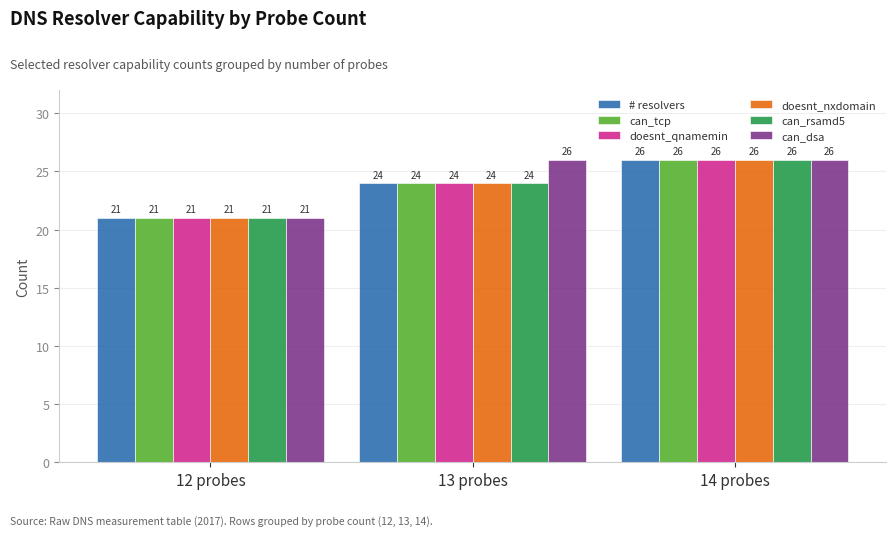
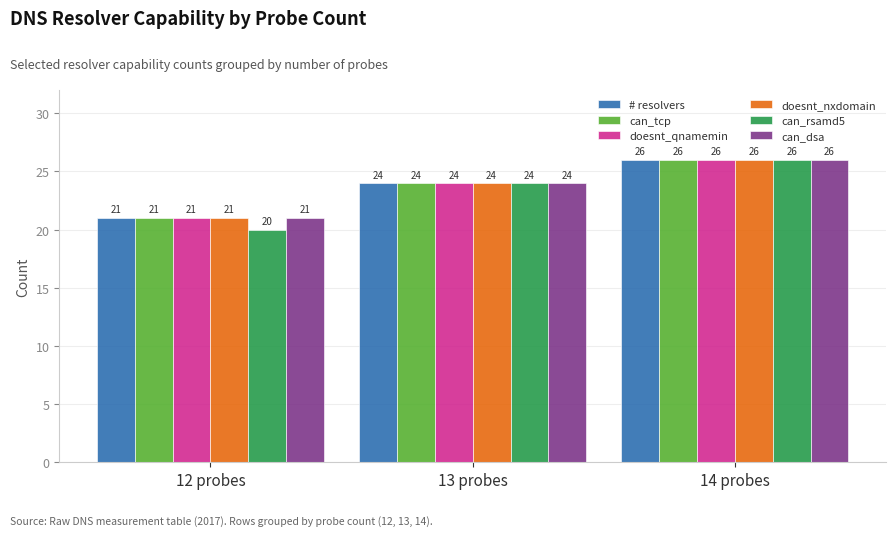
can_rsamd5, 12 probes: 21 -> 20
can_dsa, 13 probes: 26 -> 24
